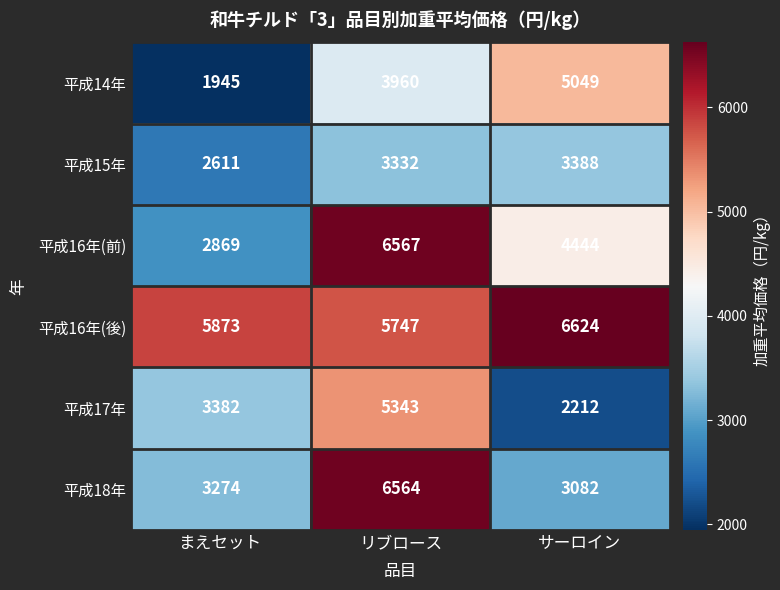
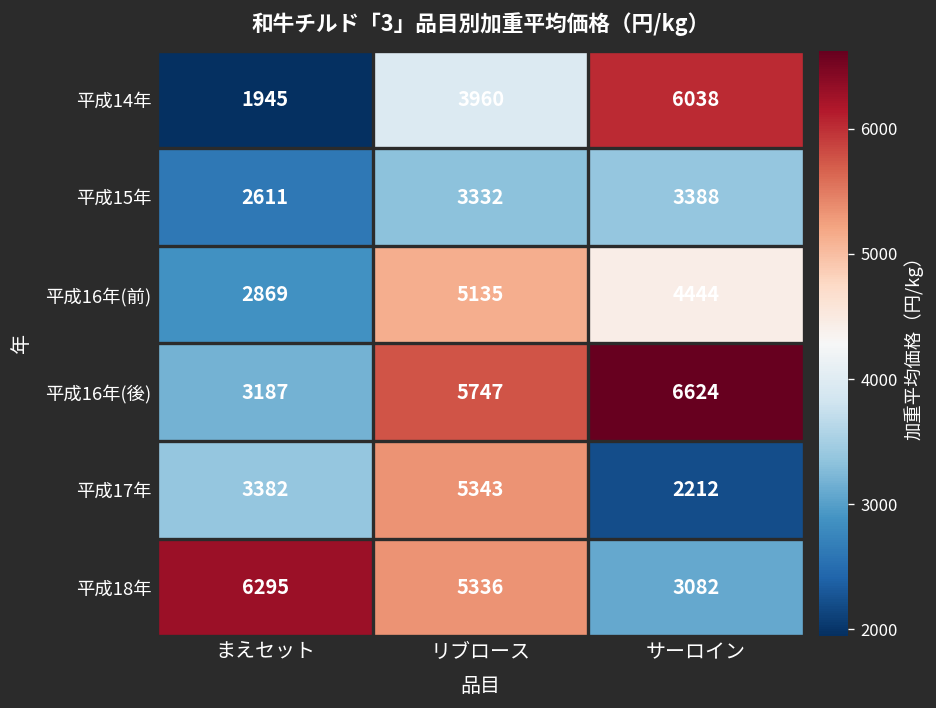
平成14年, サーロイン: 5049 -> 6038
平成16年(前), リブロース: 6567 -> 5135
平成16年(後), まえセット: 5873 -> 3187
平成18年, まえセット: 3274 -> 6295
平成18年, リブロース: 6564 -> 5336
